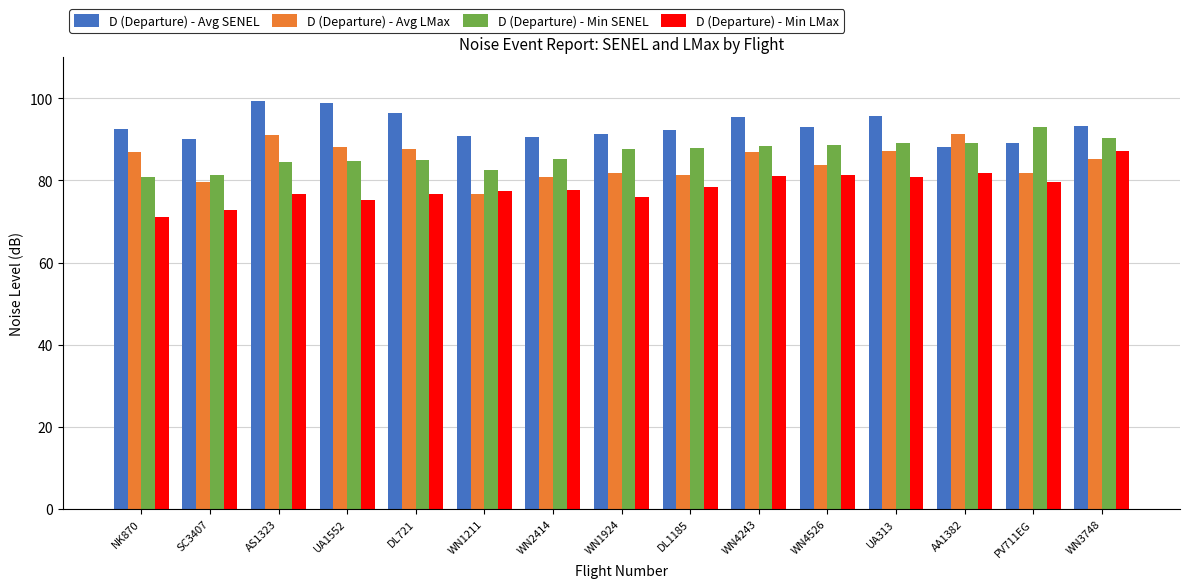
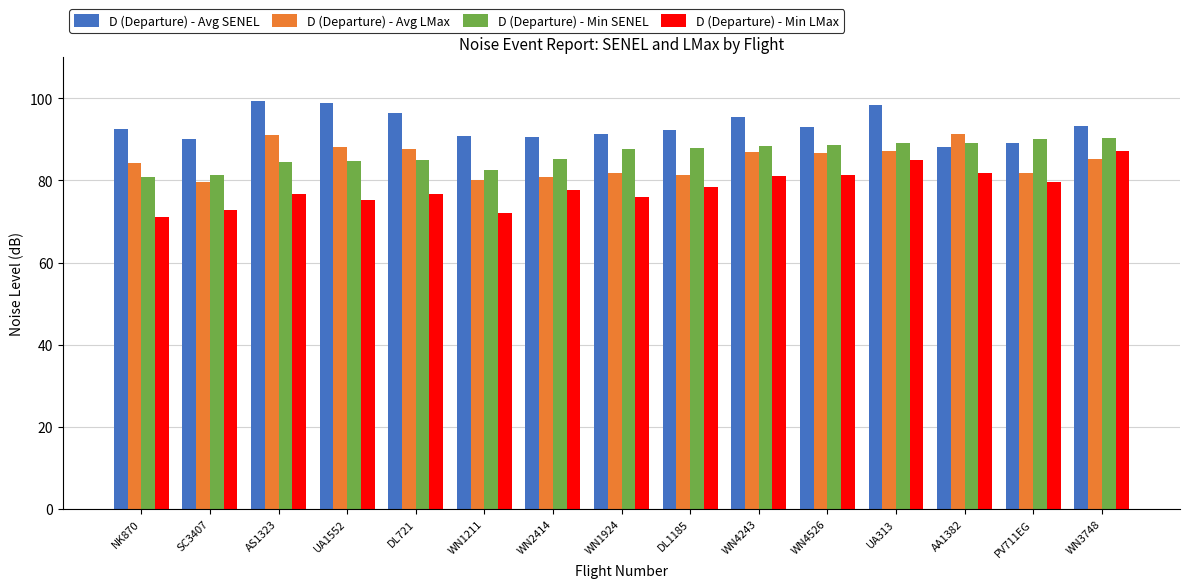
D (Departure) - Avg LMax, NK870: 87 -> 84
D (Departure) - Avg LMax, WN1211: 77 -> 80
D (Departure) - Min LMax, WN1211: 78 -> 72
D (Departure) - Avg LMax, WN4526: 84 -> 87
D (Departure) - Avg SENEL, UA313: 96 -> 98
D (Departure) - Min LMax, UA313: 81 -> 85
D (Departure) - Min SENEL, PV711EG: 93 -> 90
